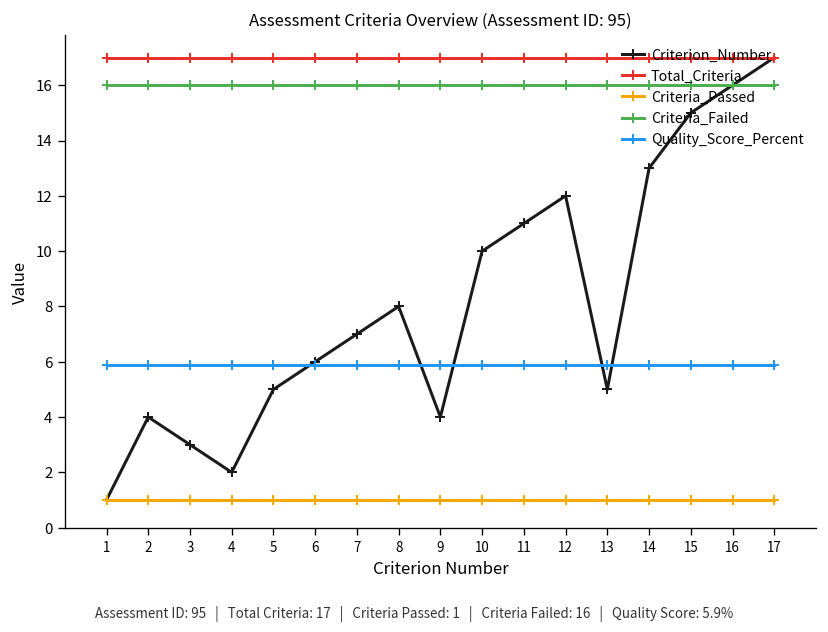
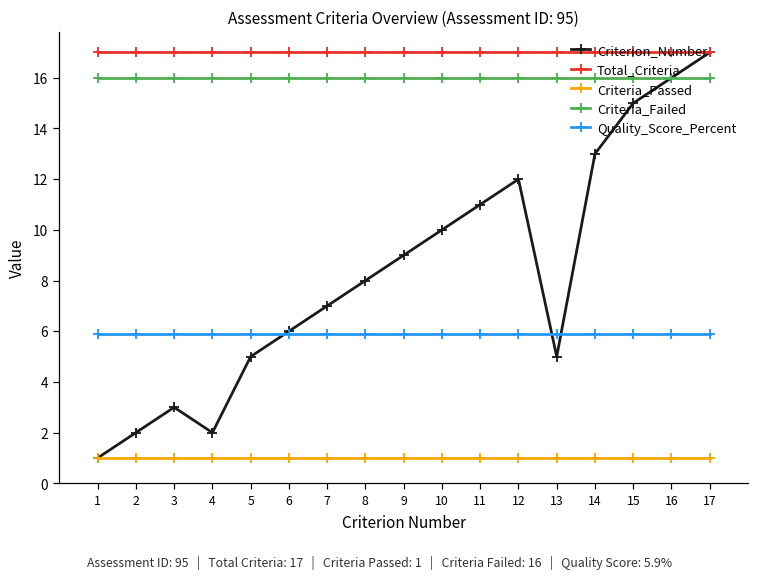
Criterion_Number, 2: 4 -> 2
Criterion_Number, 9: 4 -> 9
